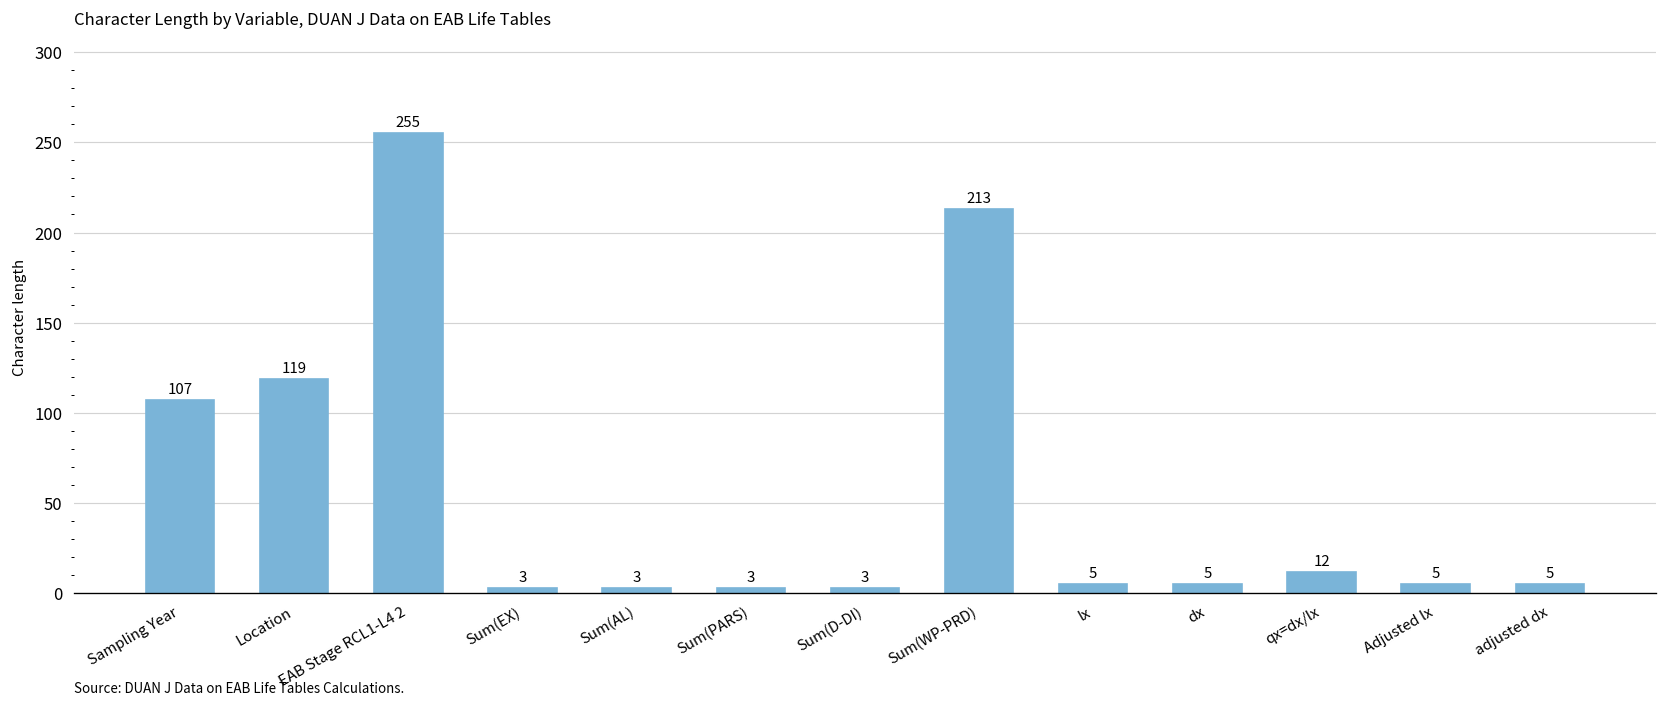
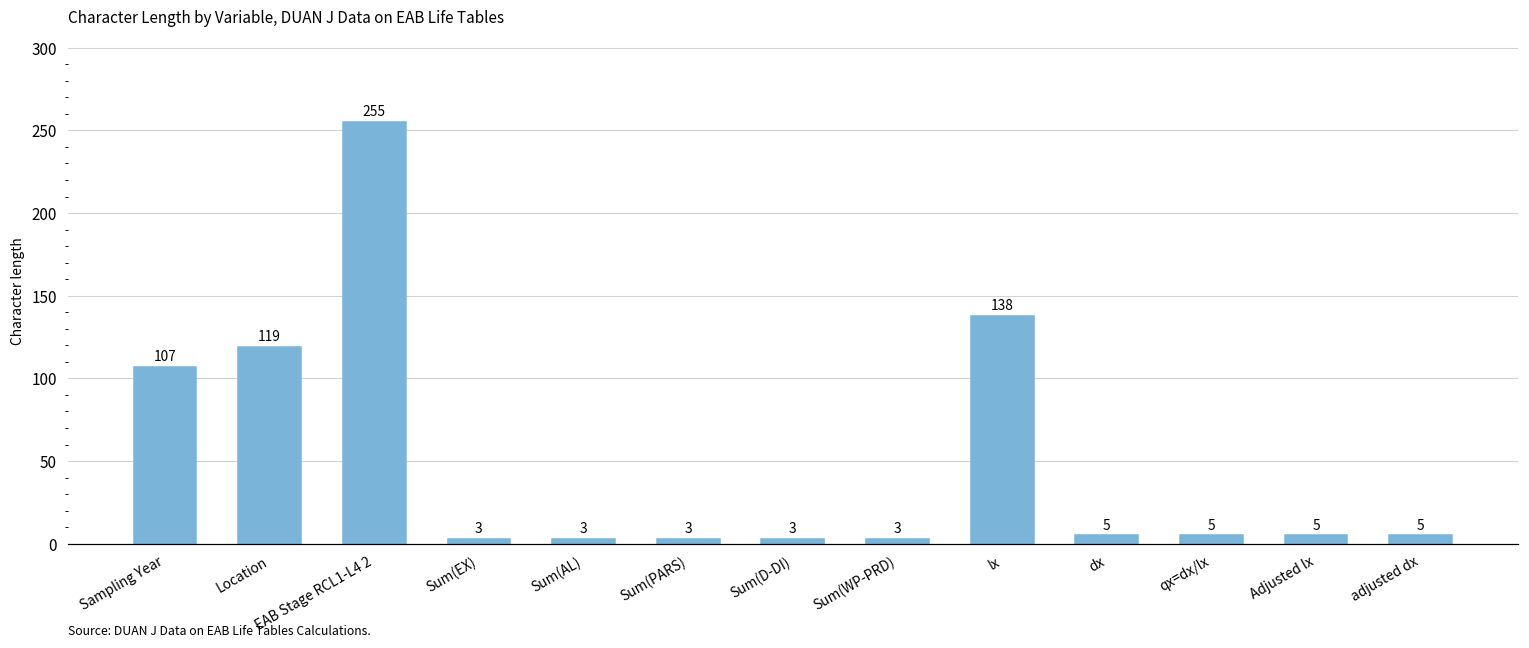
Sum(WP-PRD): 213 -> 3
lx: 5 -> 138
qx=dx/lx: 12 -> 5
